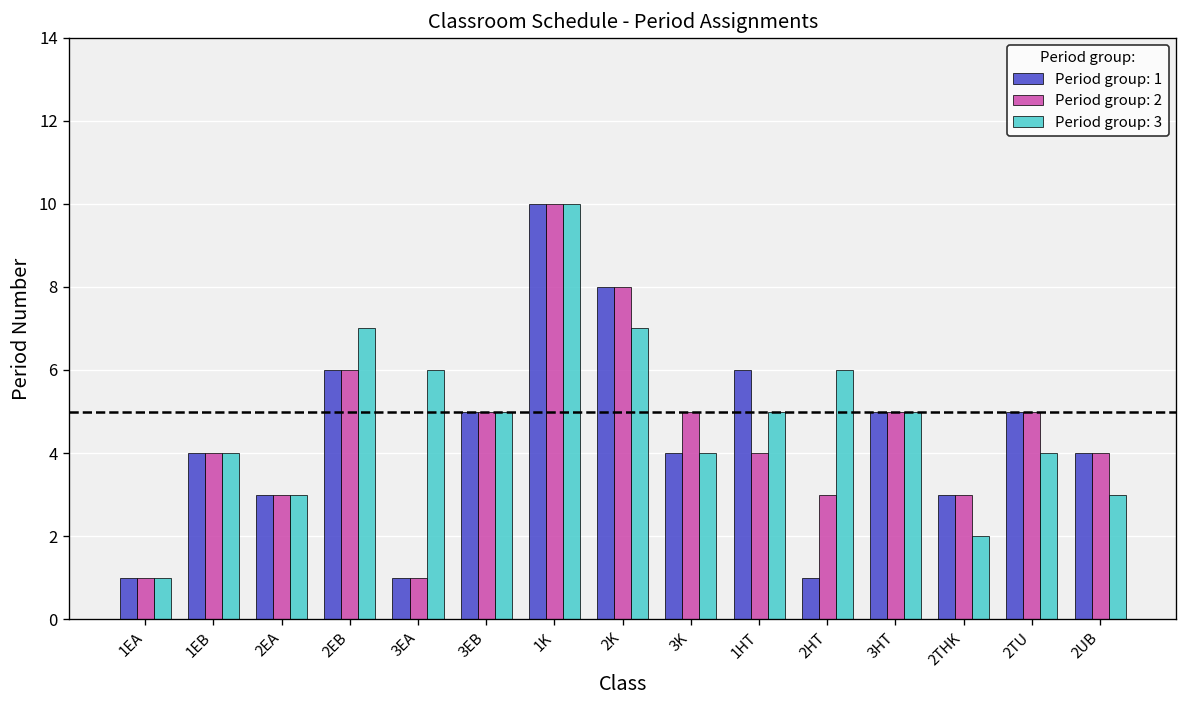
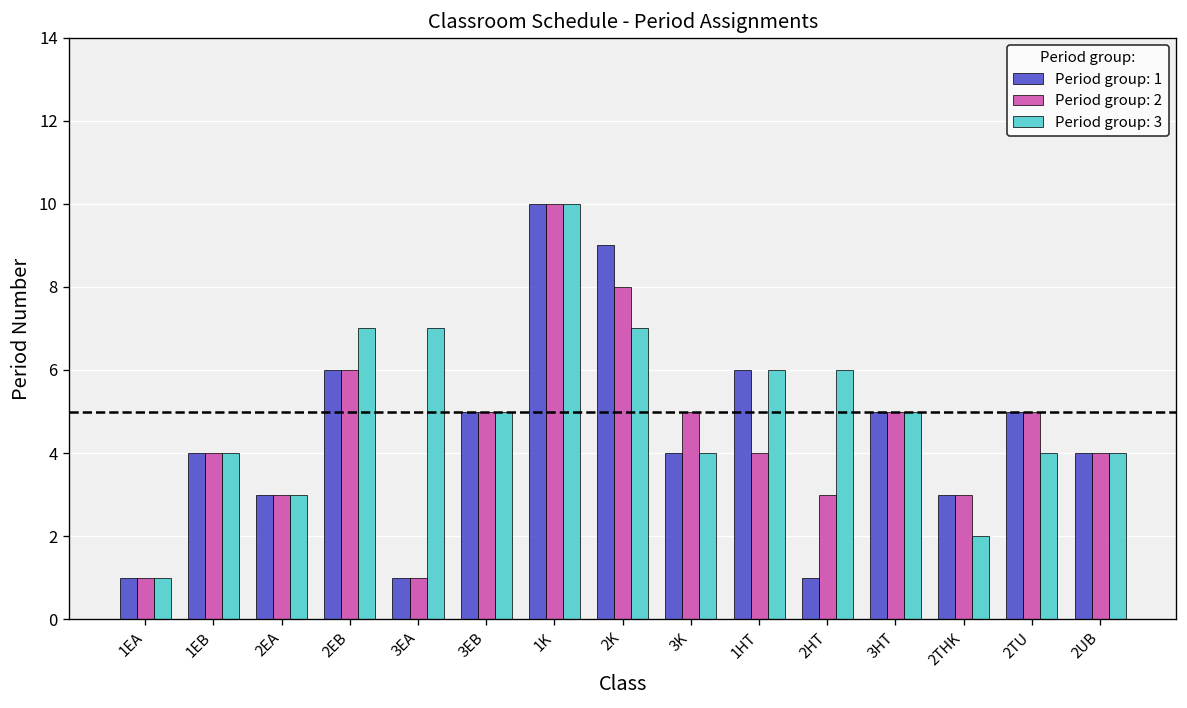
Period group: 3, 3EA: 6 -> 7
Period group: 1, 2K: 8 -> 9
Period group: 3, 1HT: 5 -> 6
Period group: 3, 2UB: 3 -> 4
